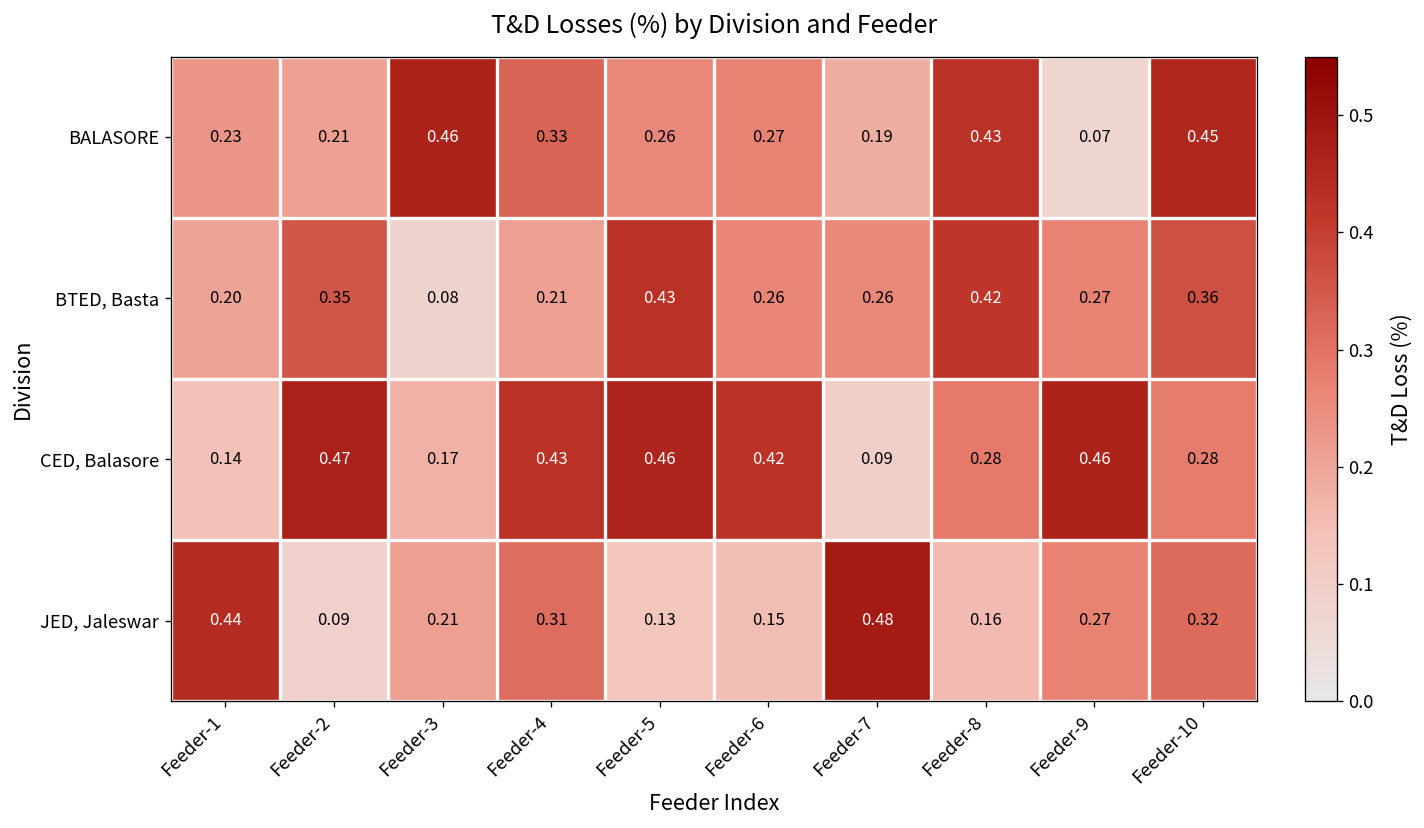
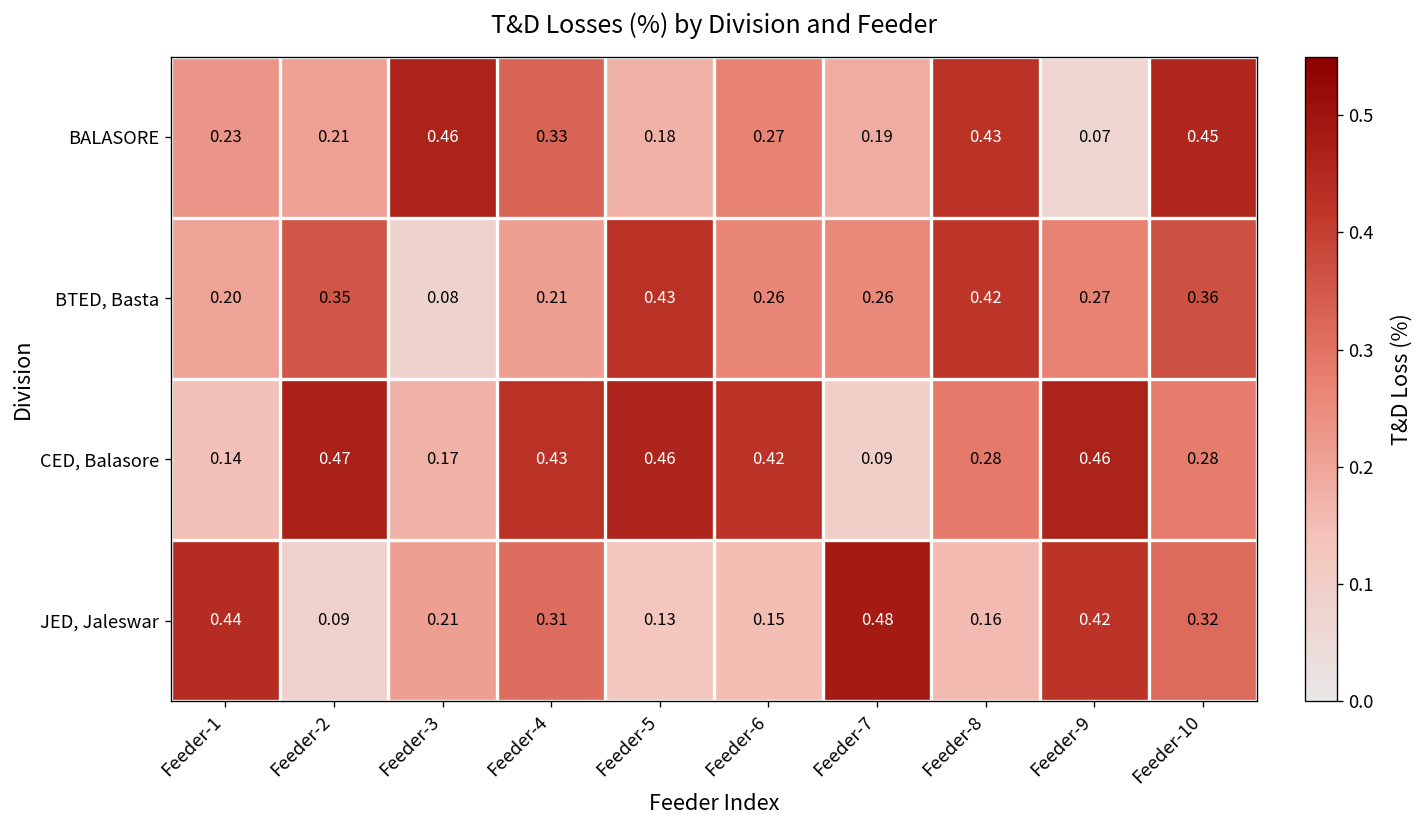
BALASORE, Feeder-5: 0.26 -> 0.18
JED, Jaleswar, Feeder-9: 0.27 -> 0.42
